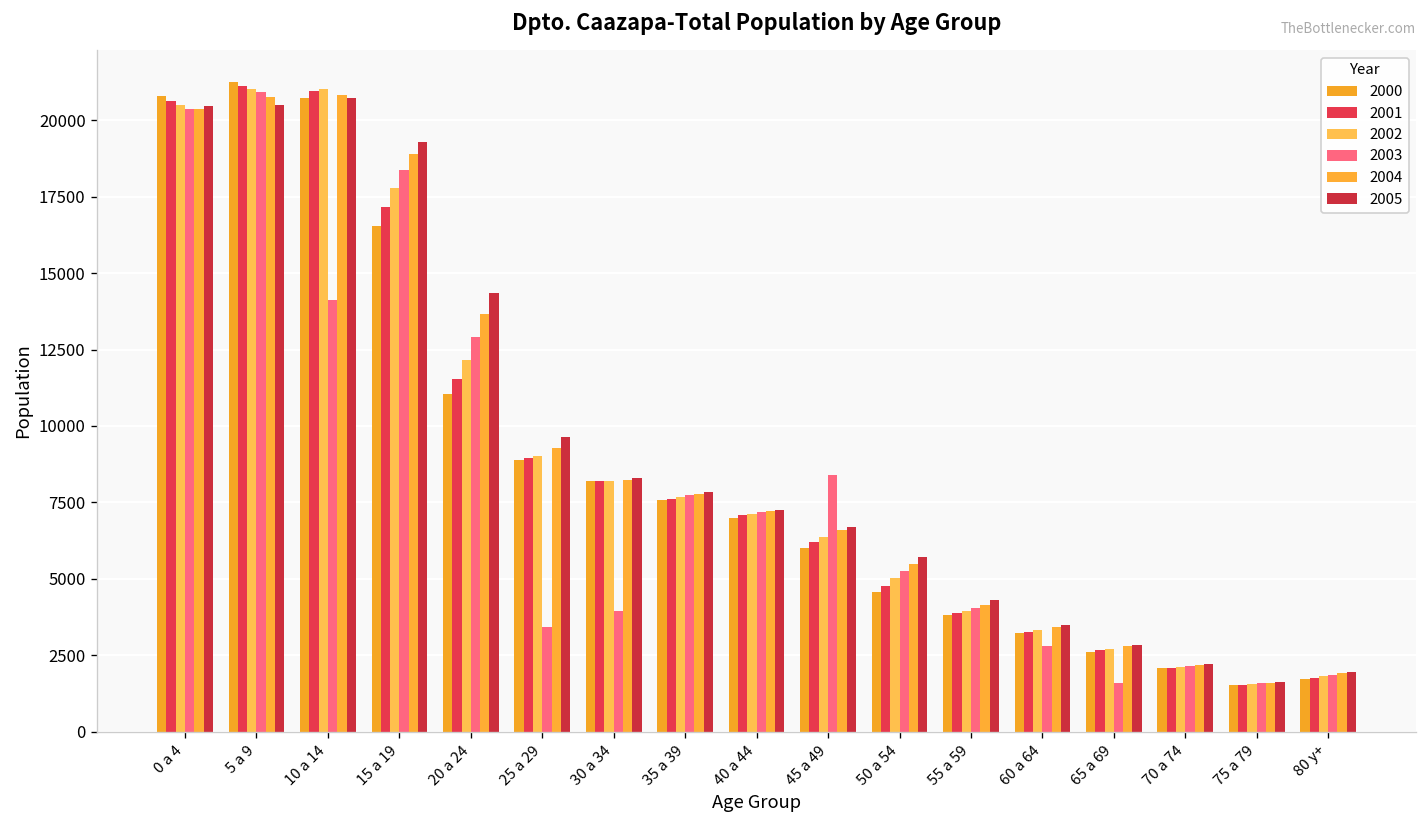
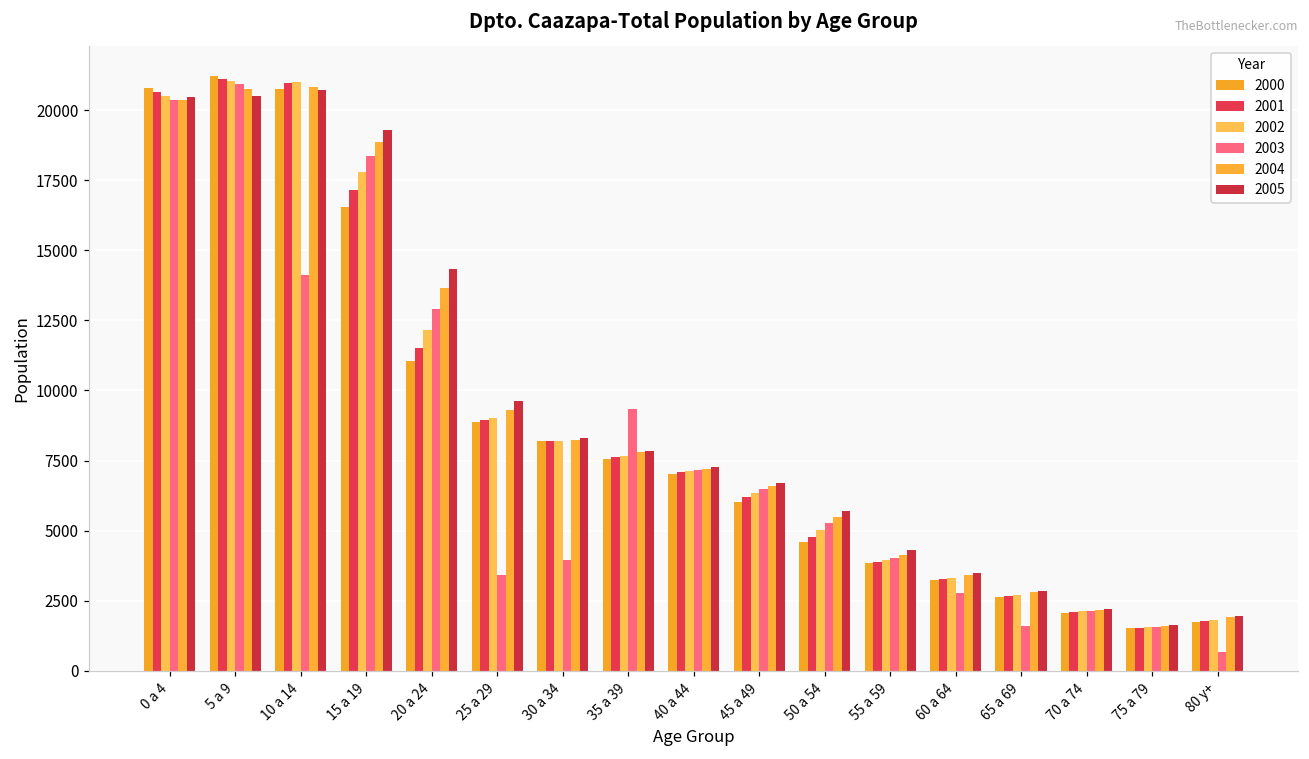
2003, 35 a 39: 7700 -> 9300
2003, 45 a 49: 8400 -> 6500
2003, 80 y+: 1900 -> 700
